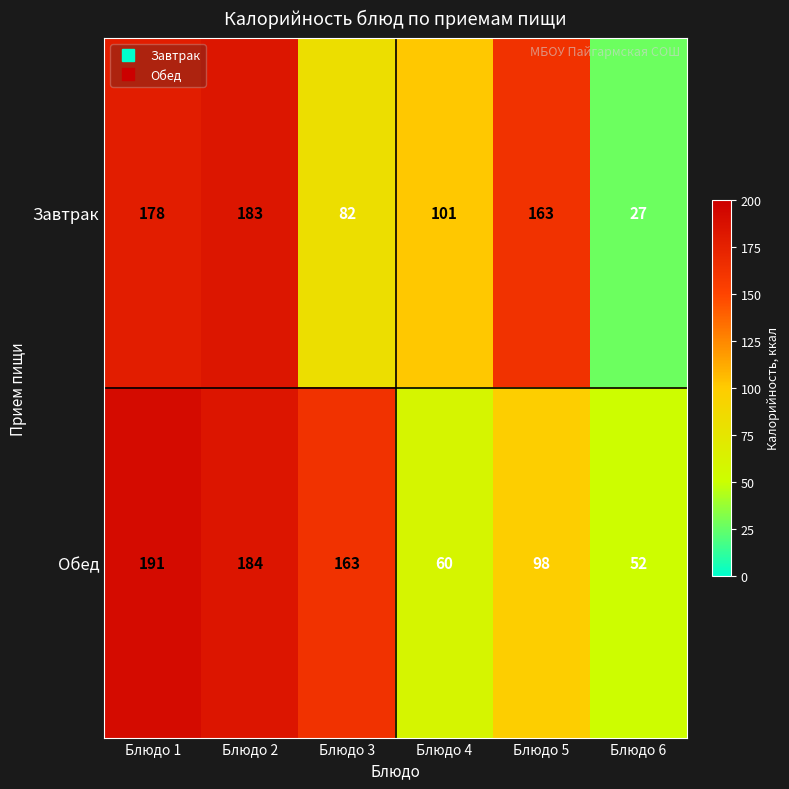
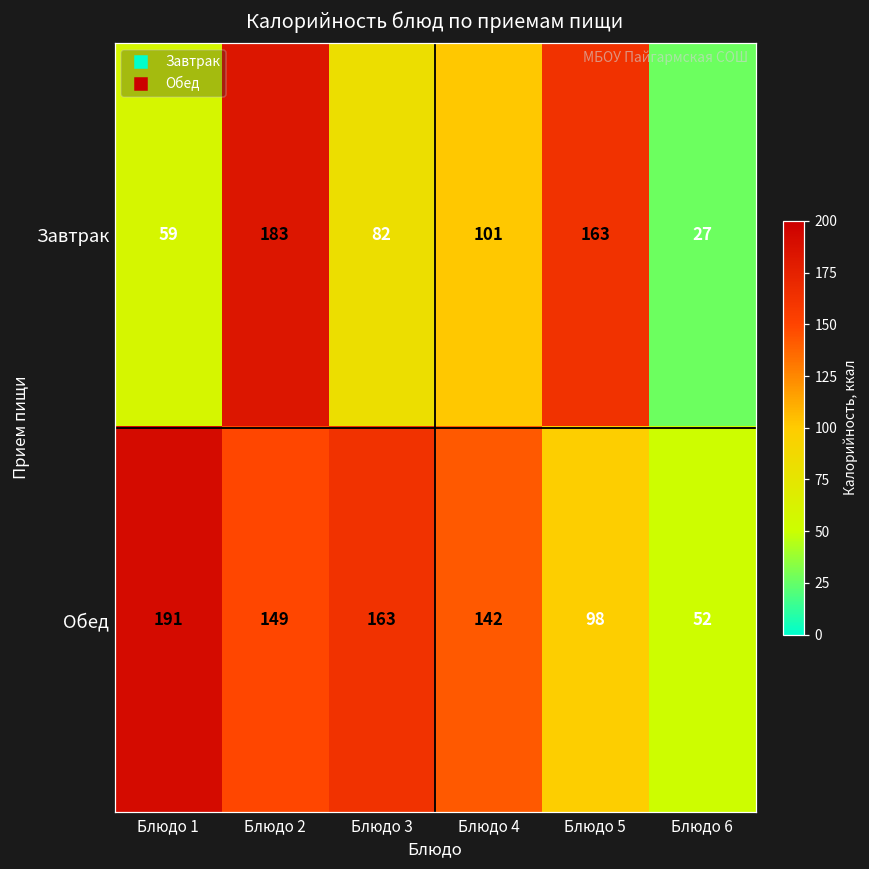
Завтрак, Блюдо 1: 178 -> 59
Обед, Блюдо 2: 184 -> 149
Обед, Блюдо 4: 60 -> 142
